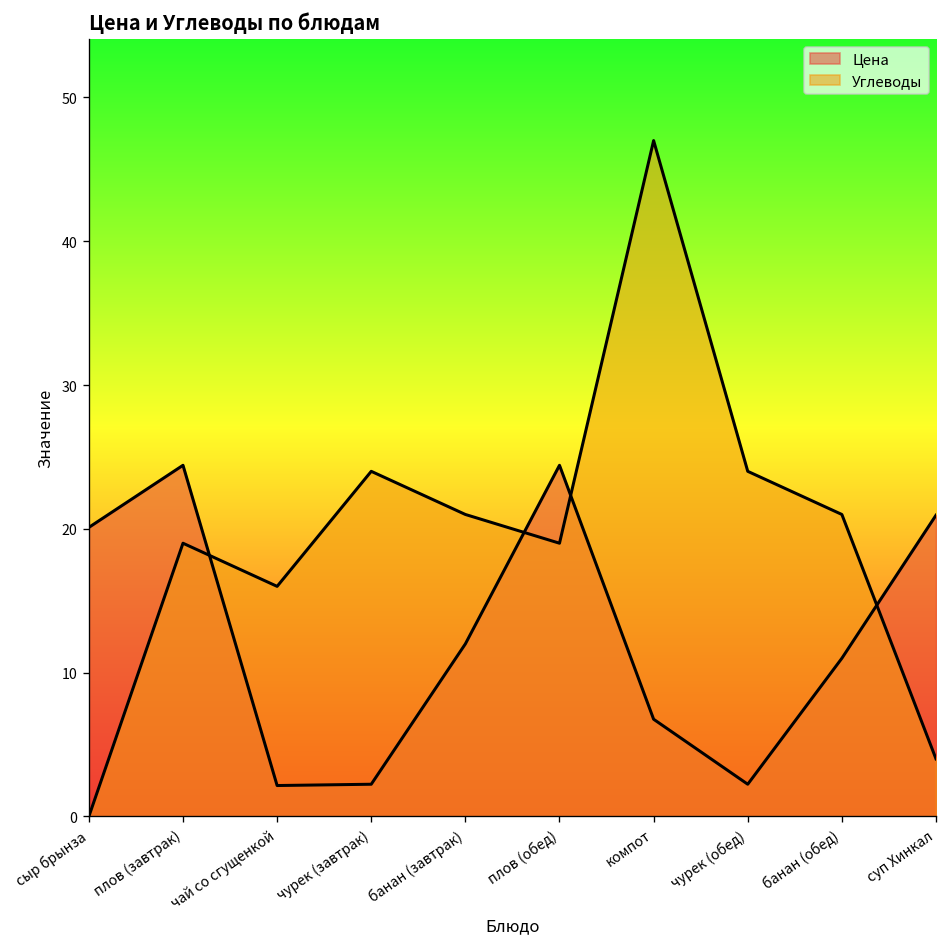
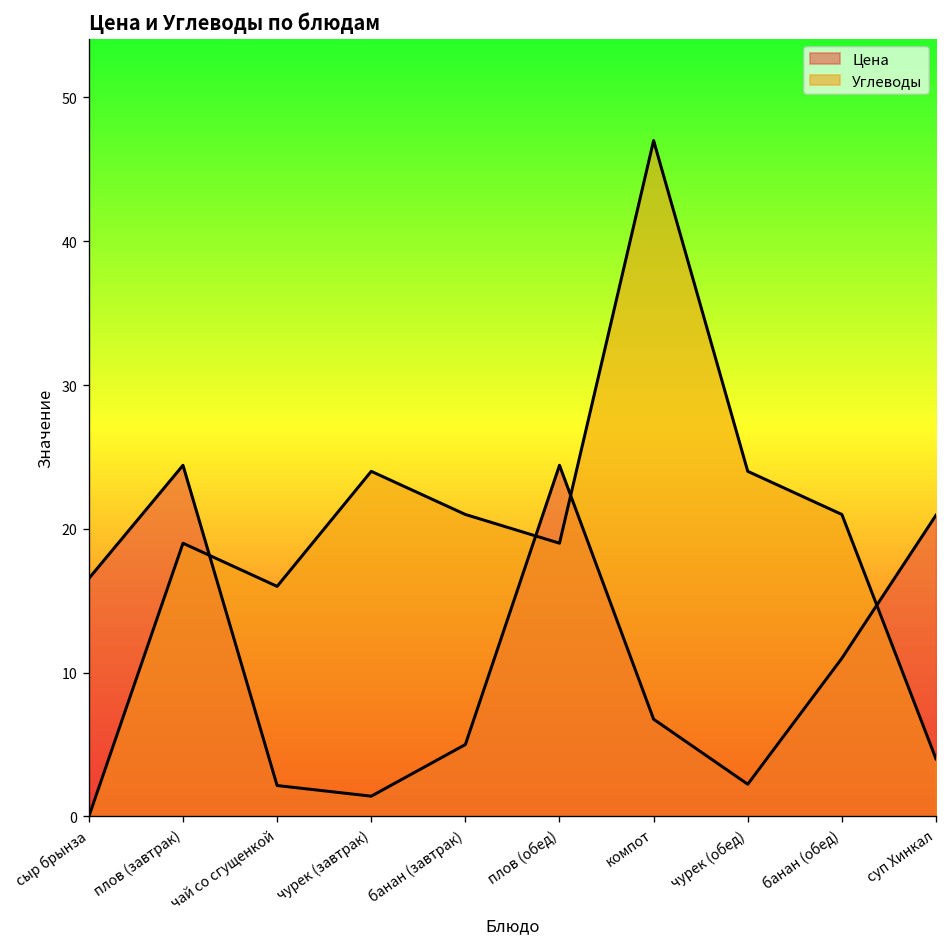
Цена, сыр брынза: 20.1 -> 16.6
Цена, чурек (завтрак): 2.2 -> 1.4
Цена, банан (завтрак): 12 -> 5
